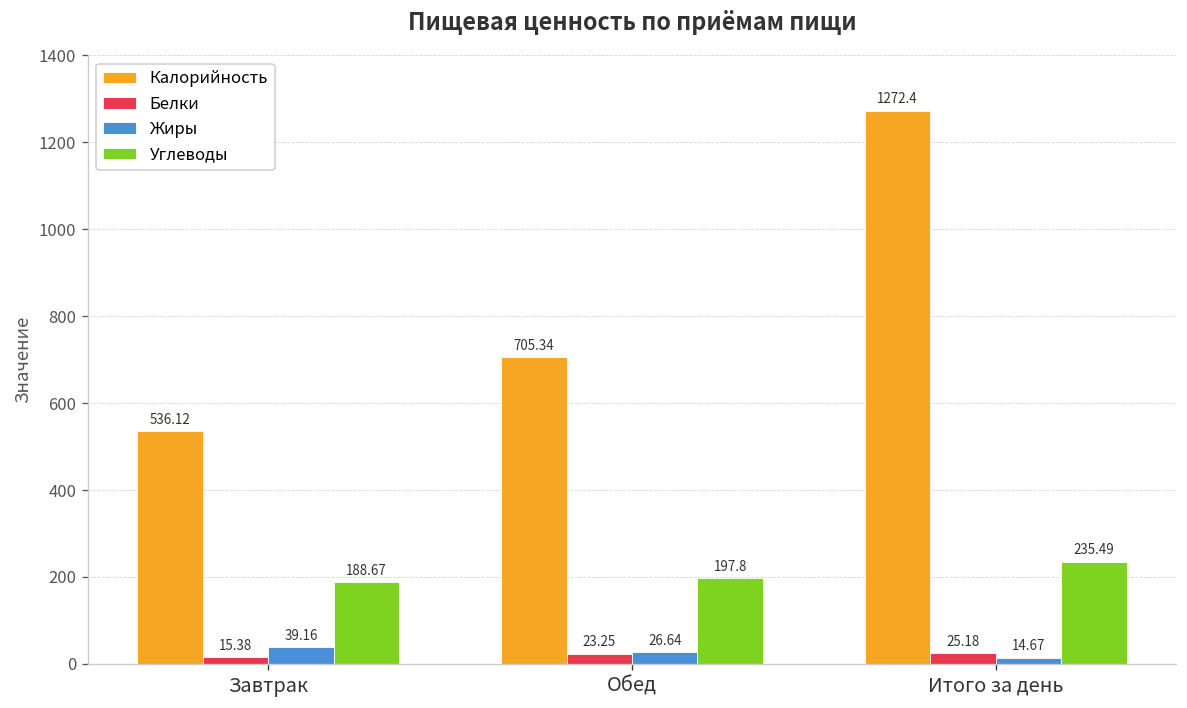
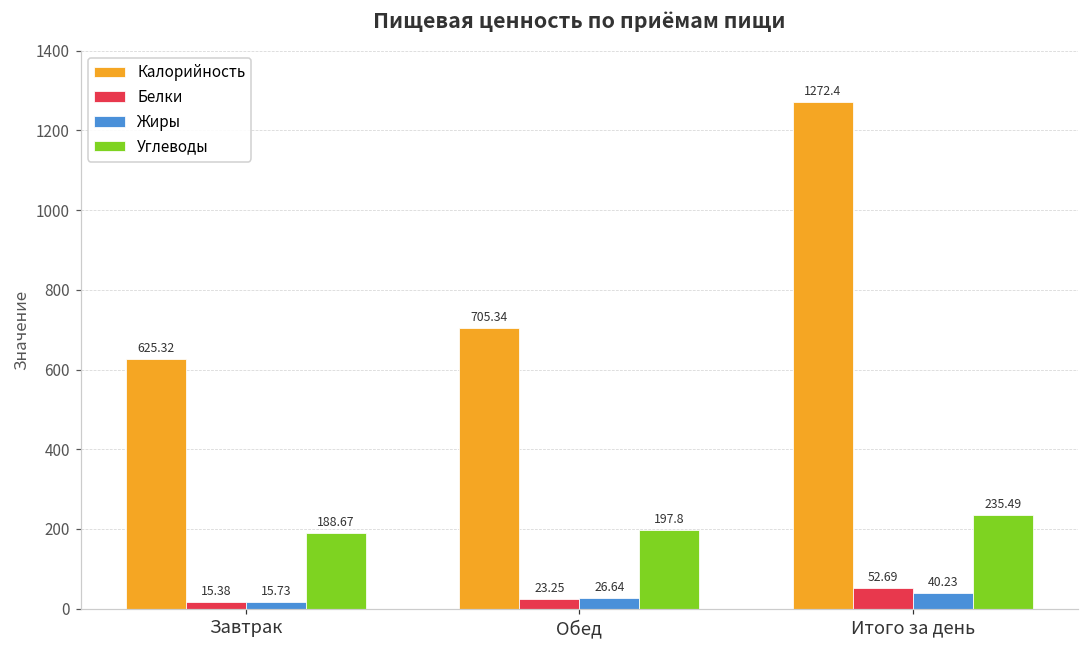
Калорийность, Завтрак: 536.12 -> 625.32
Жиры, Завтрак: 39.16 -> 15.73
Белки, Итого за день: 25.18 -> 52.69
Жиры, Итого за день: 14.67 -> 40.23
